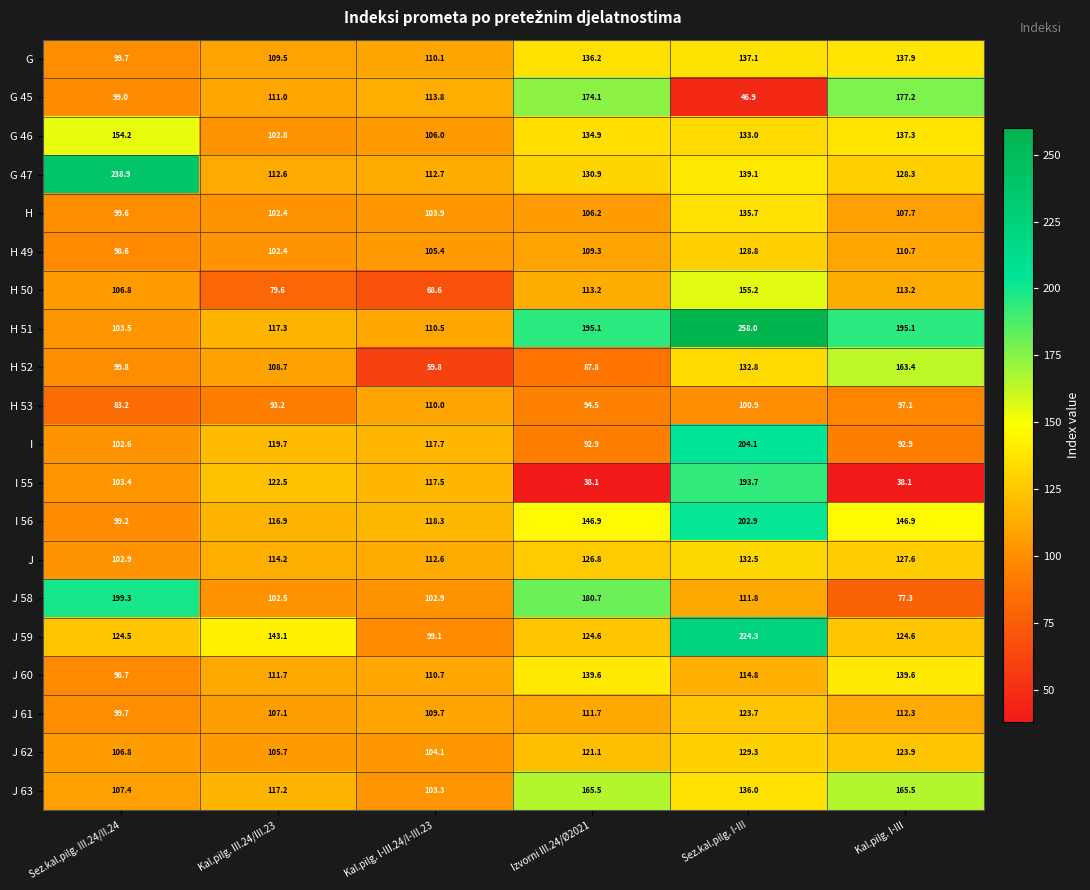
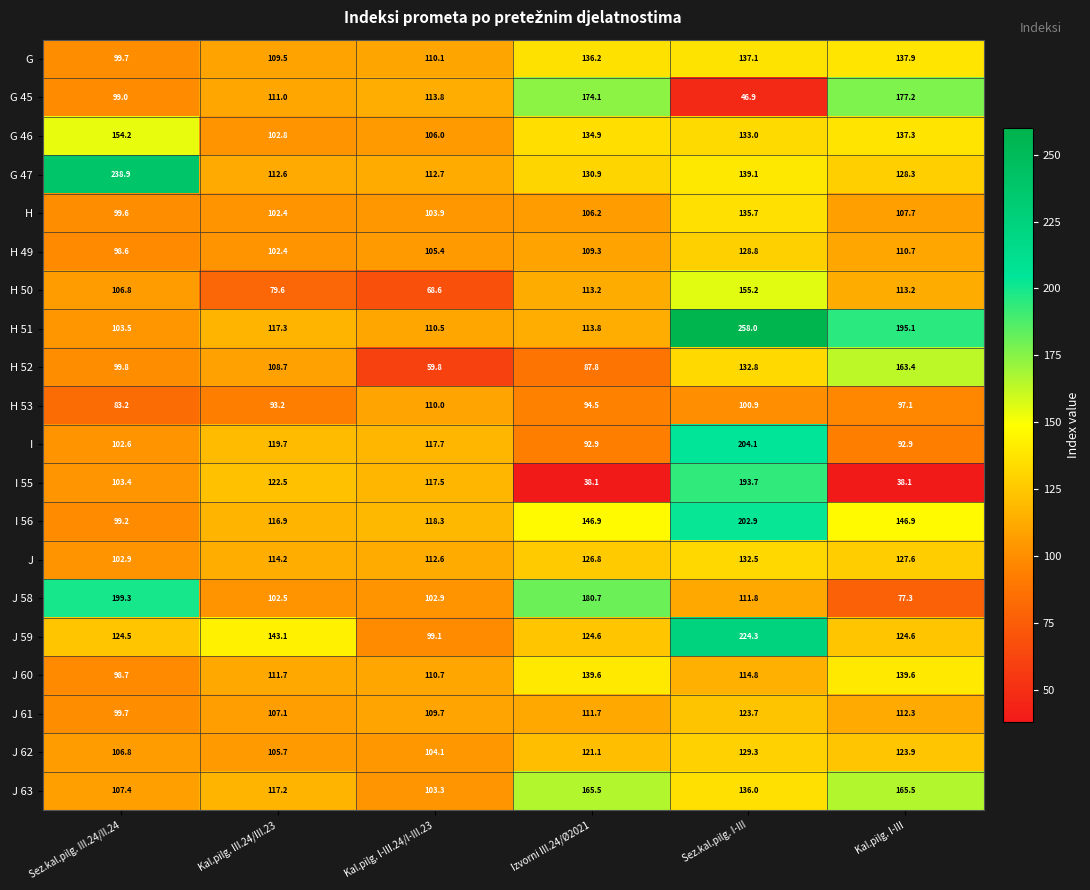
H 51, Izvorni III.24/Ø2021: 195.1 -> 113.8
